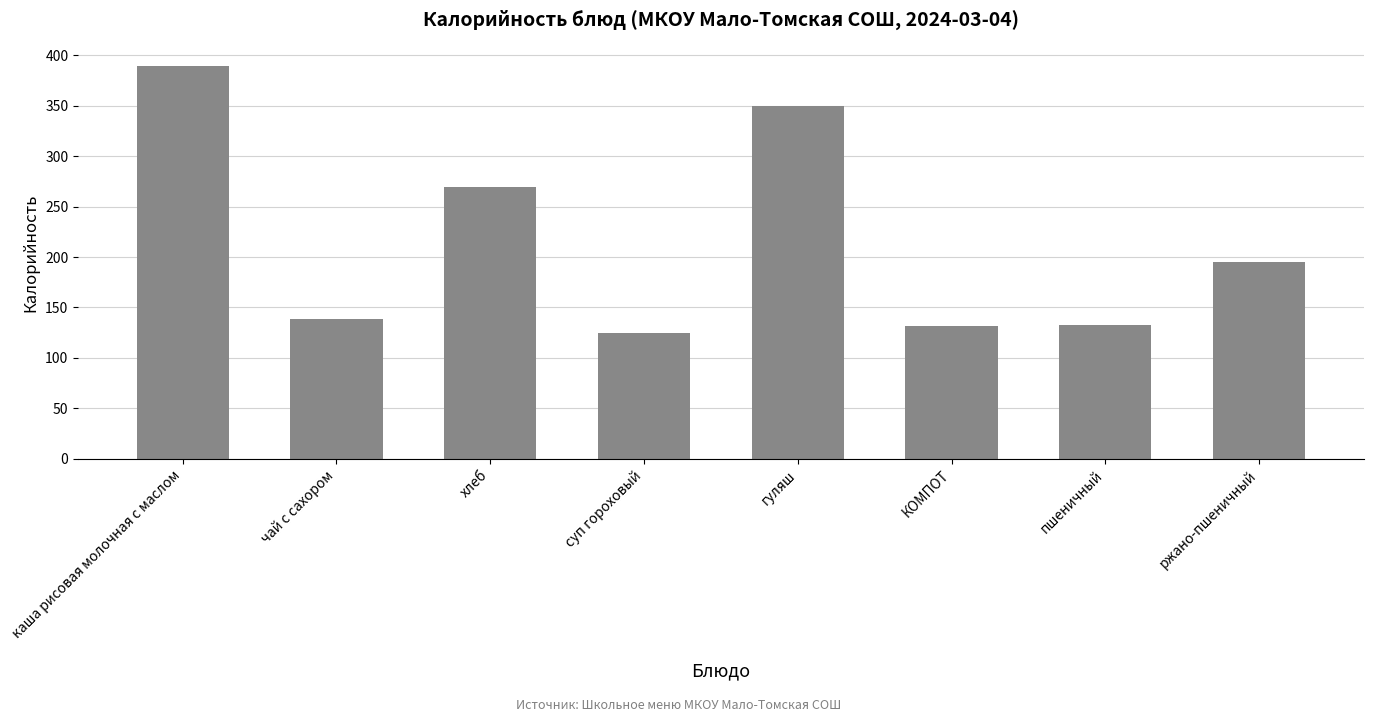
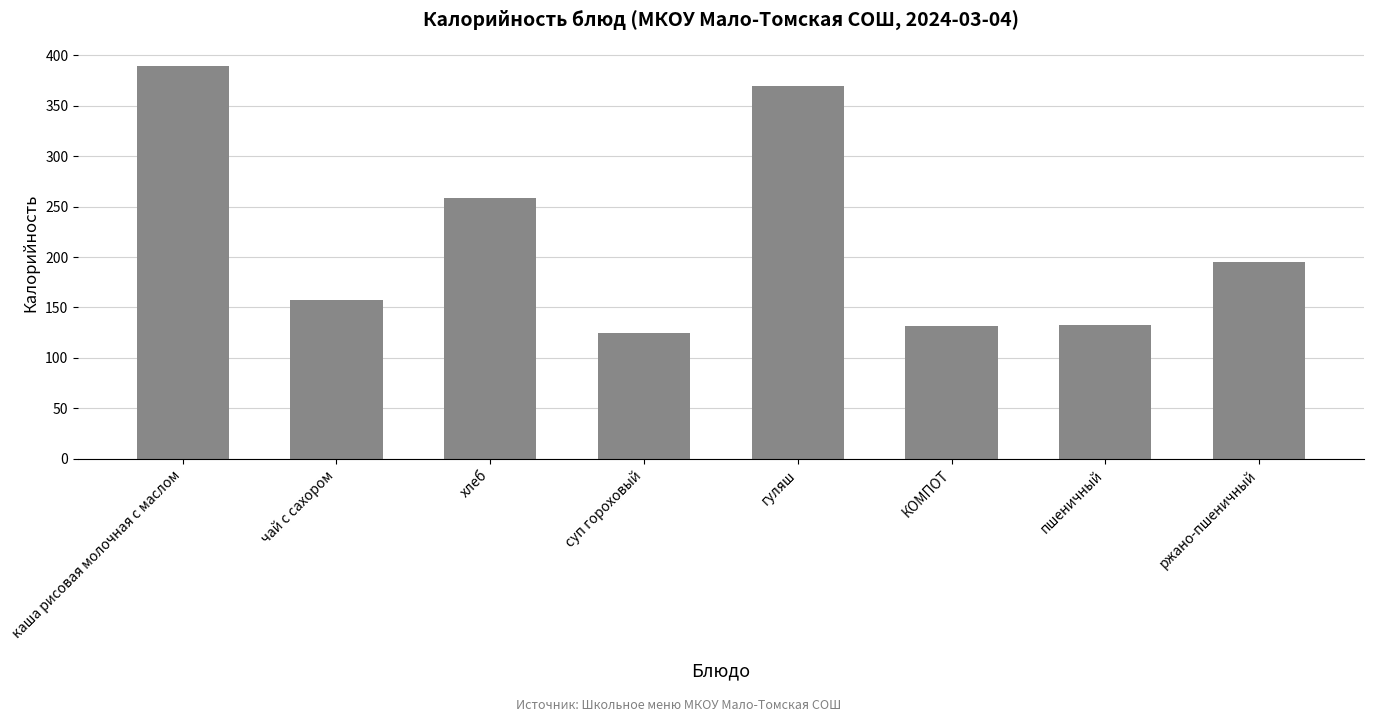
чай с сахором: 139 -> 157
хлеб: 269 -> 259
гуляш: 350 -> 370
